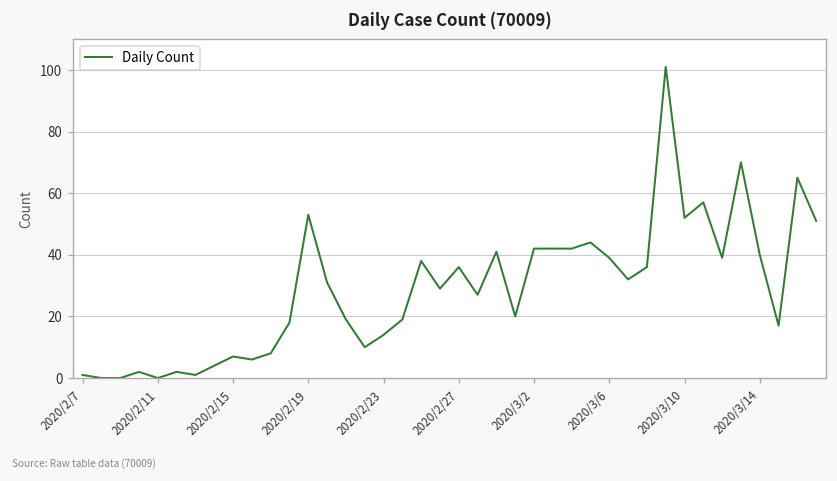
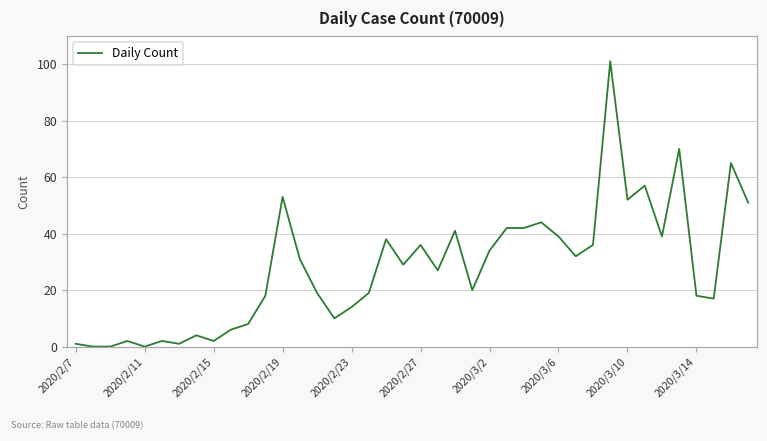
2020/2/15: 7 -> 2
2020/3/2: 42 -> 34
2020/3/14: 40 -> 18
